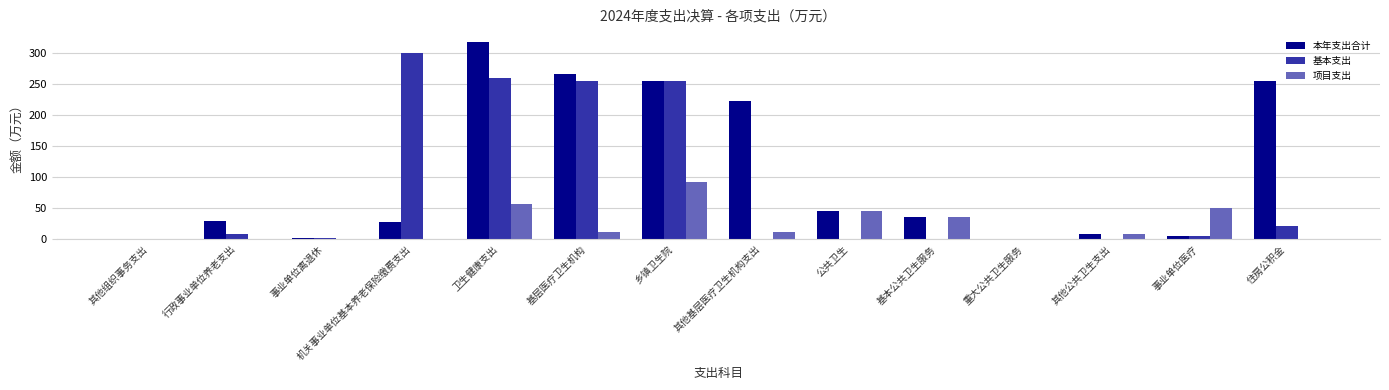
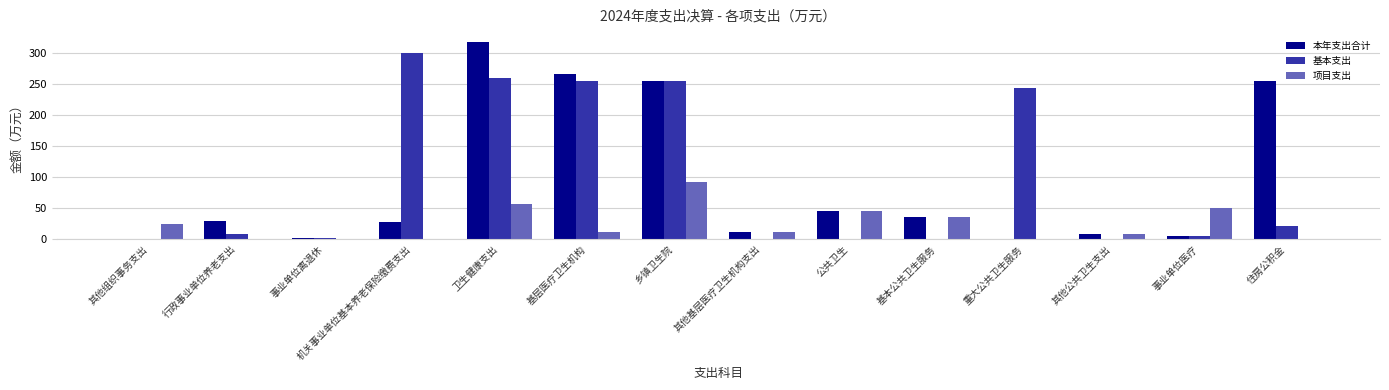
项目支出, 其他组织事务支出: 0 -> 30
本年支出合计, 其他基层医疗卫生机构支出: 220 -> 10
基本支出, 重大公共卫生服务: 0 -> 240
